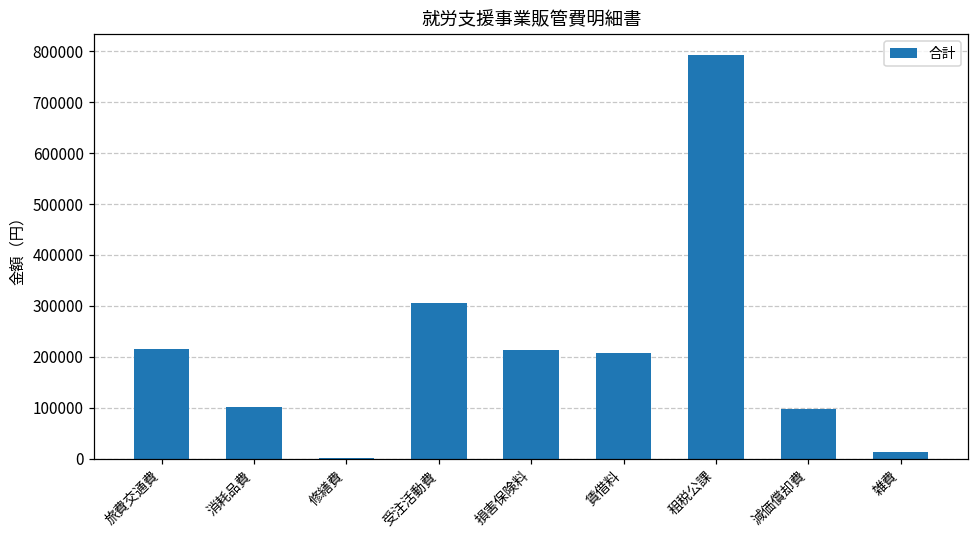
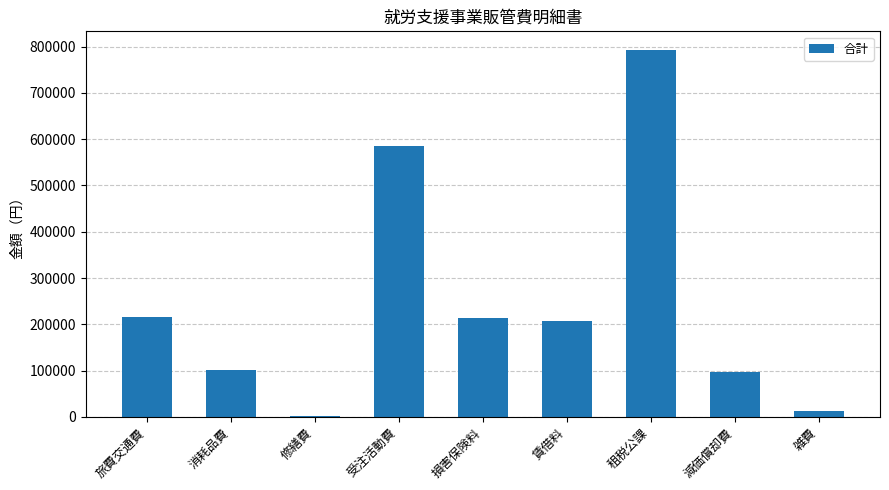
受注活動費: 310000 -> 590000
